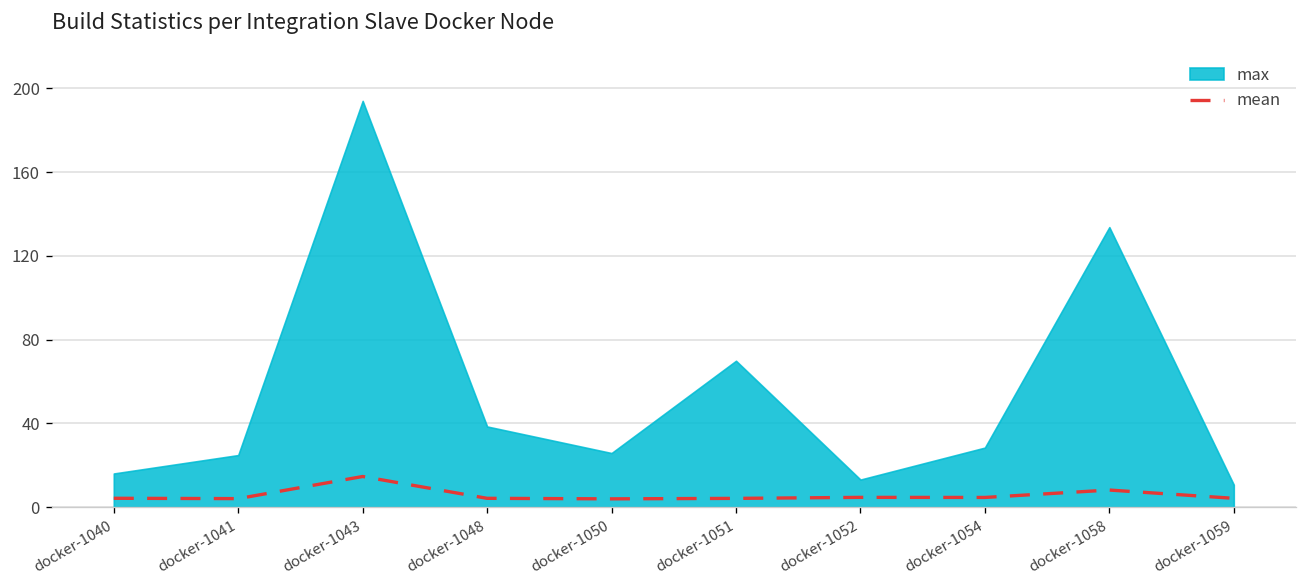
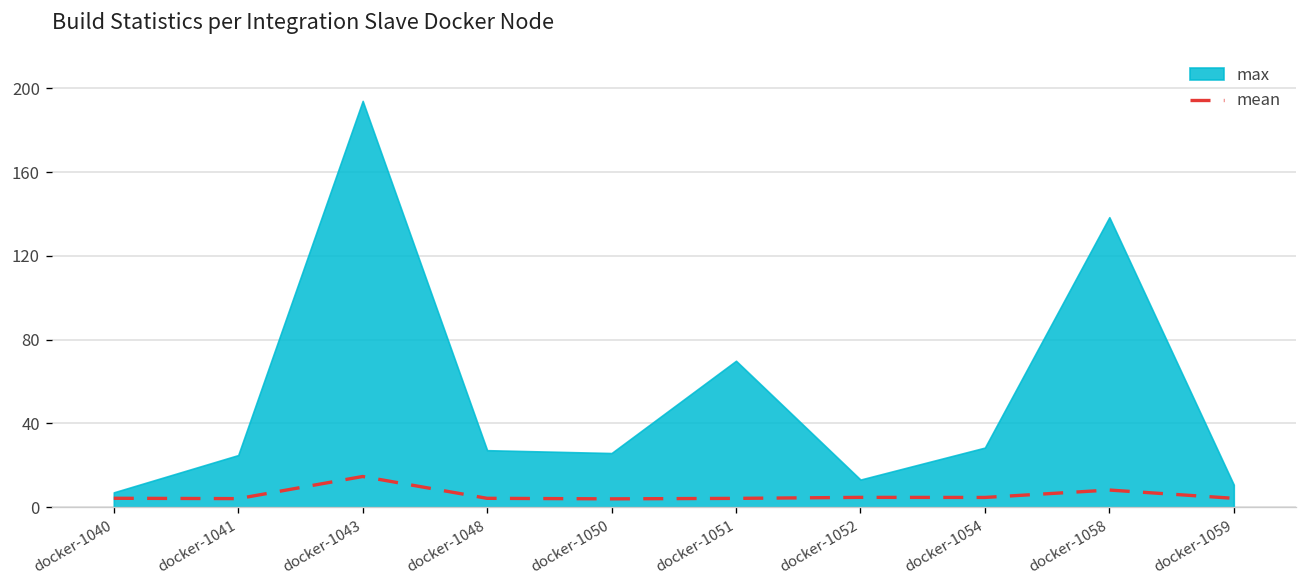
max, docker-1040: 16 -> 7
max, docker-1048: 39 -> 27
max, docker-1058: 134 -> 138
